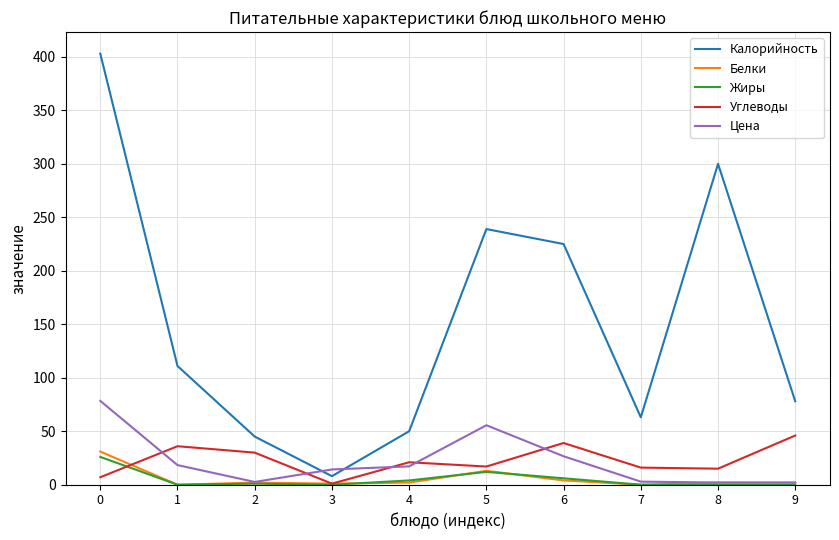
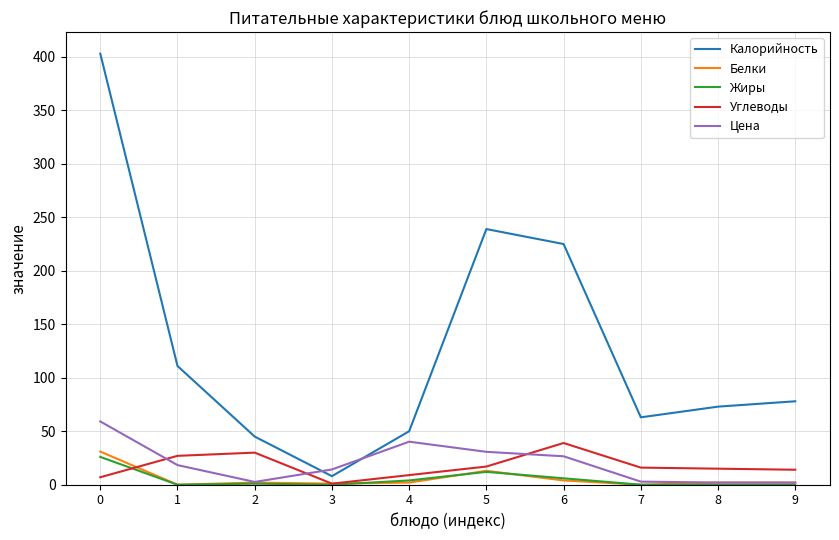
Цена, 0: 78 -> 59
Углеводы, 1: 36 -> 27
Углеводы, 4: 21 -> 9
Цена, 4: 17 -> 40
Цена, 5: 56 -> 31
Калорийность, 8: 300 -> 73
Углеводы, 9: 46 -> 14
